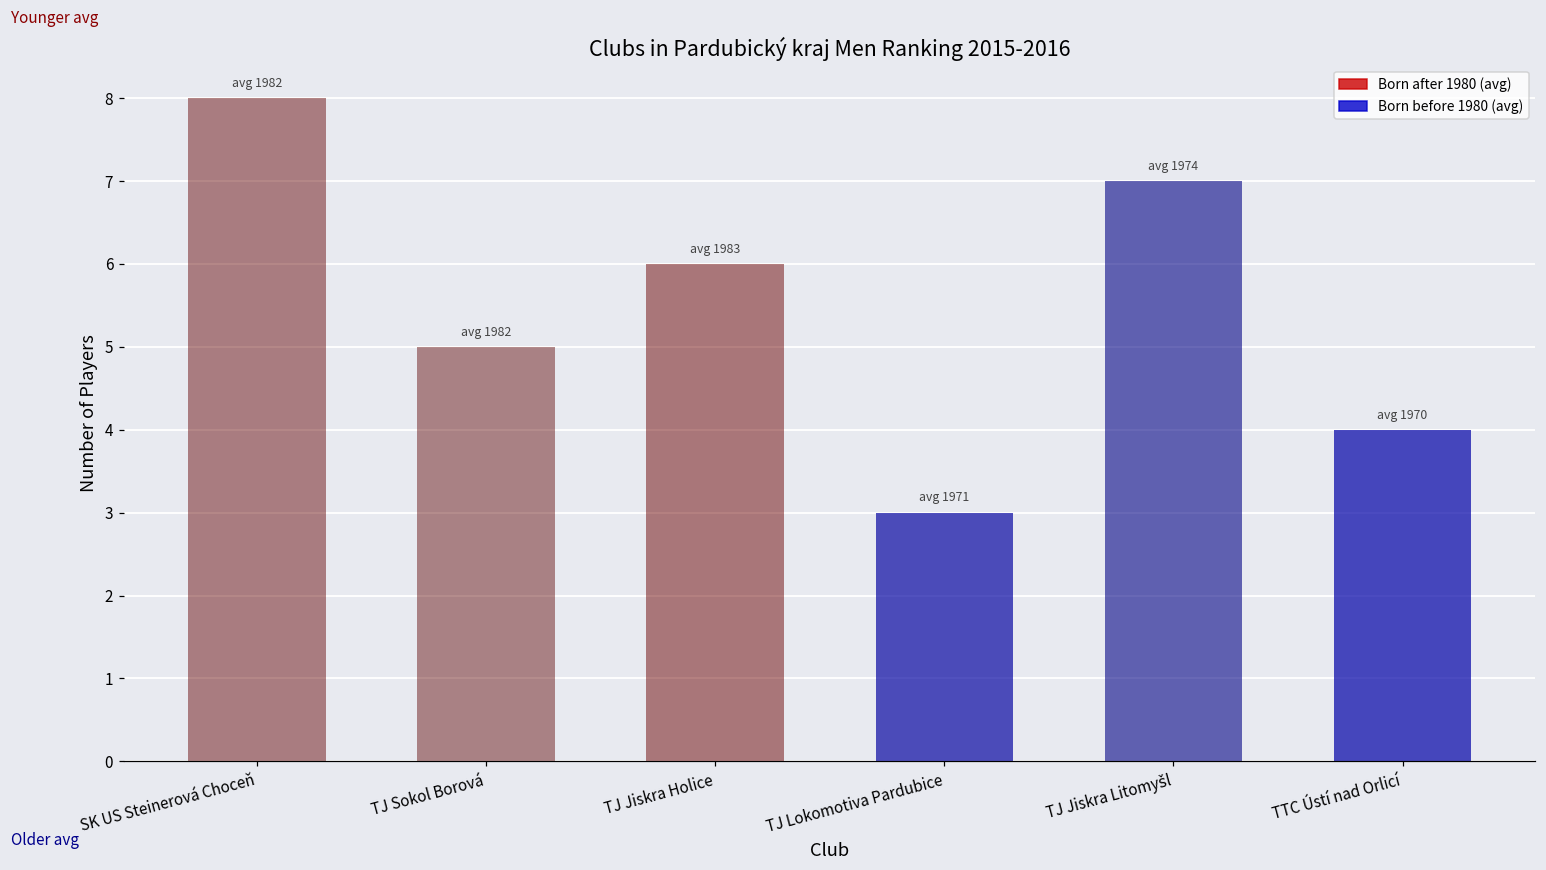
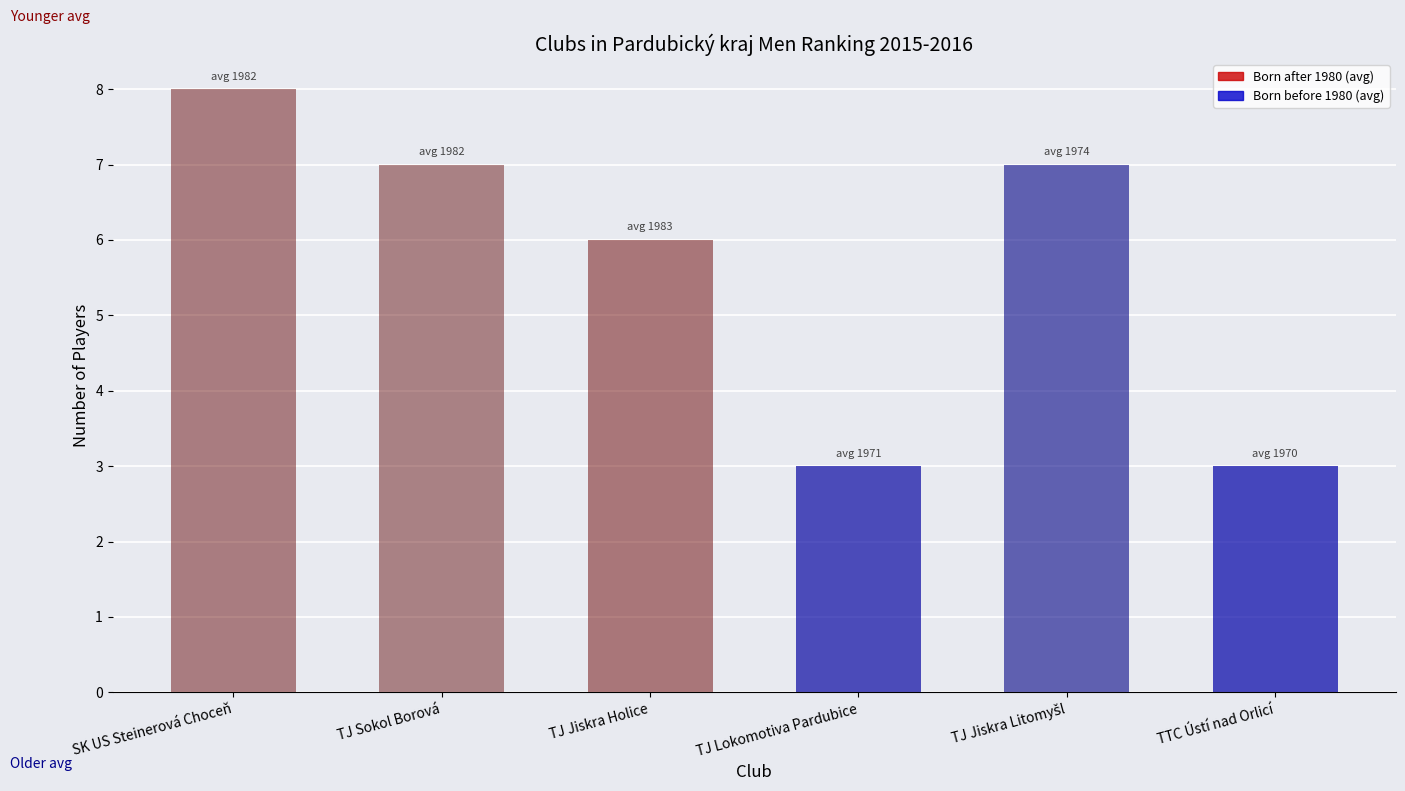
TJ Sokol Borová: 5 -> 7
TTC Ústí nad Orlicí: 4 -> 3
